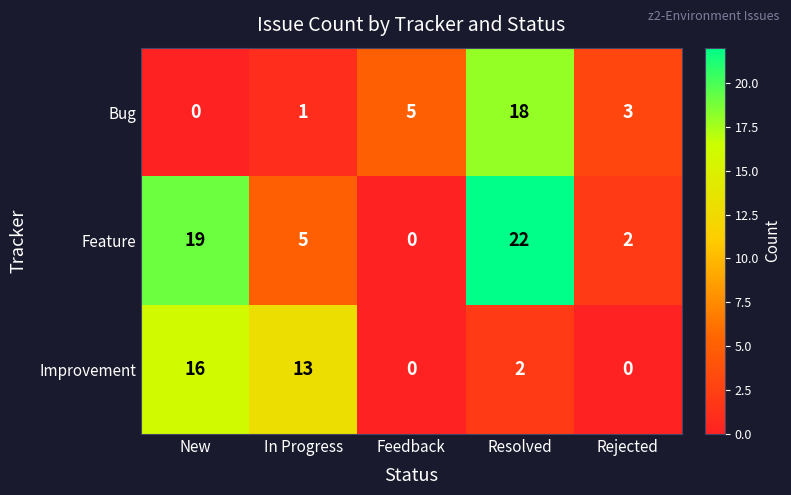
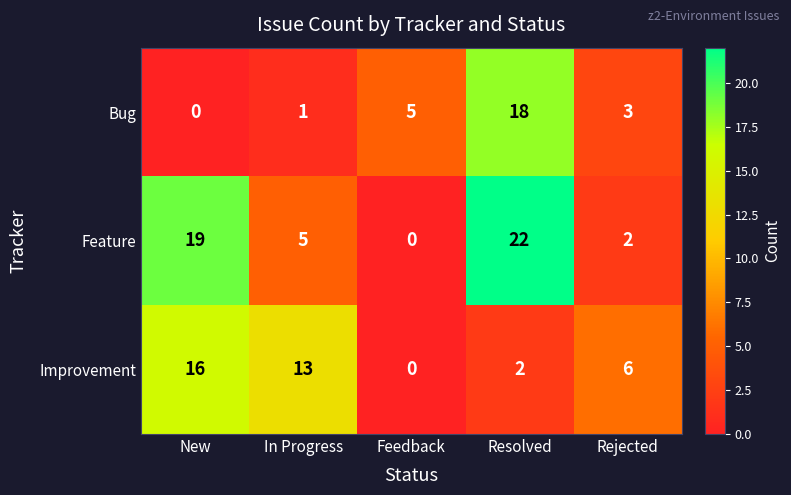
Improvement, Rejected: 0 -> 6
